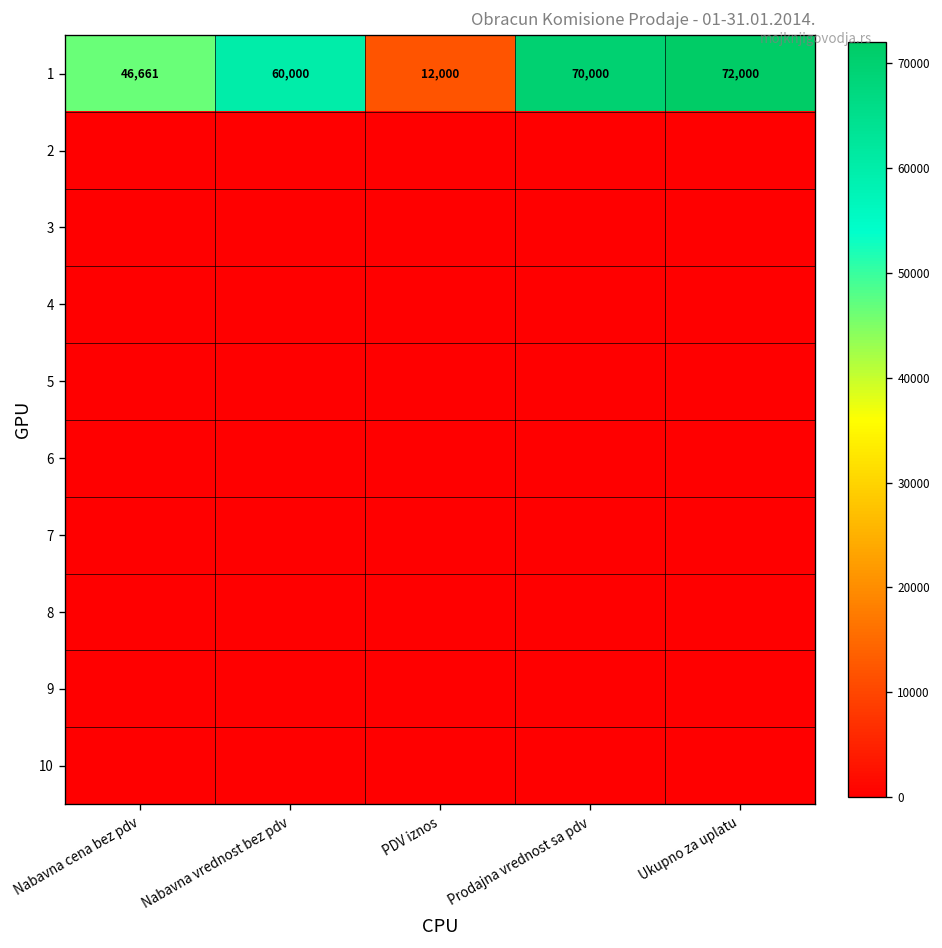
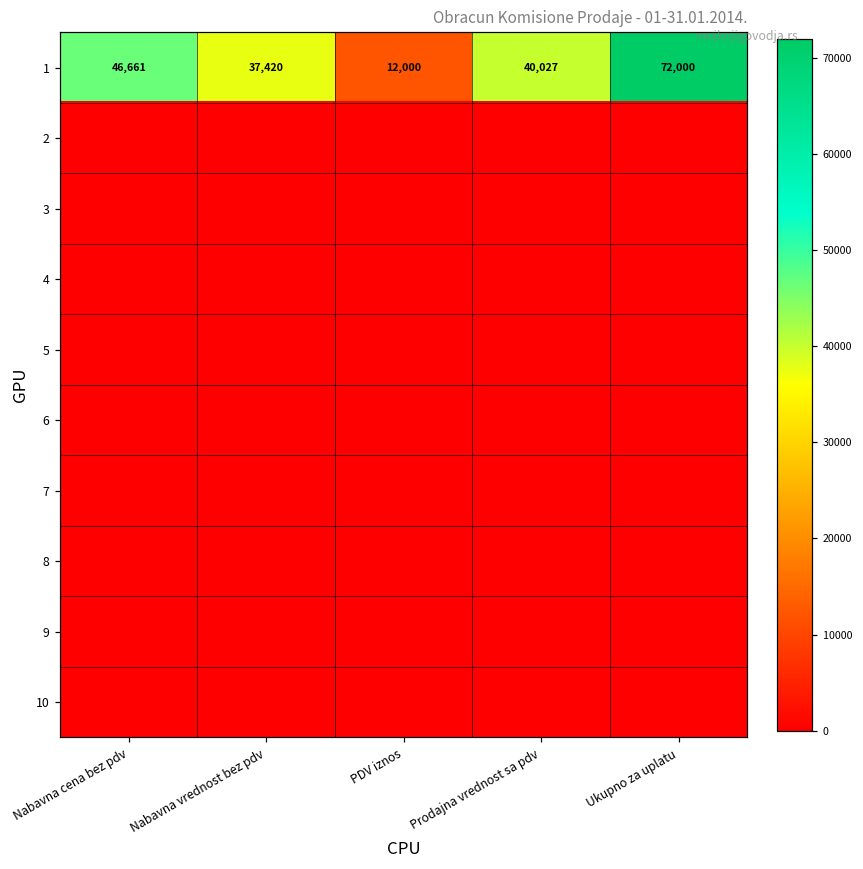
1, Nabavna vrednost bez pdv: 60,000 -> 37,420
1, Prodajna vrednost sa pdv: 70,000 -> 40,027
